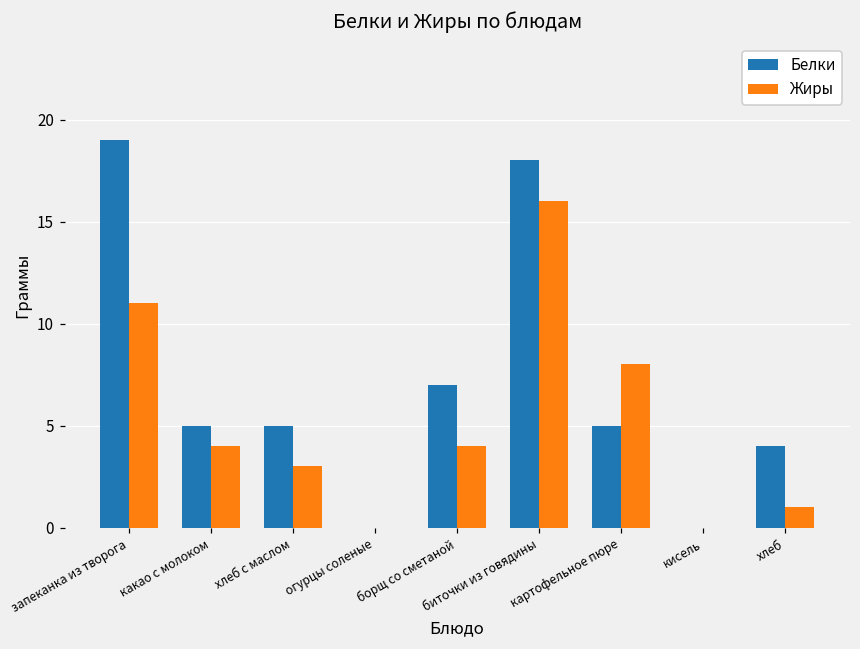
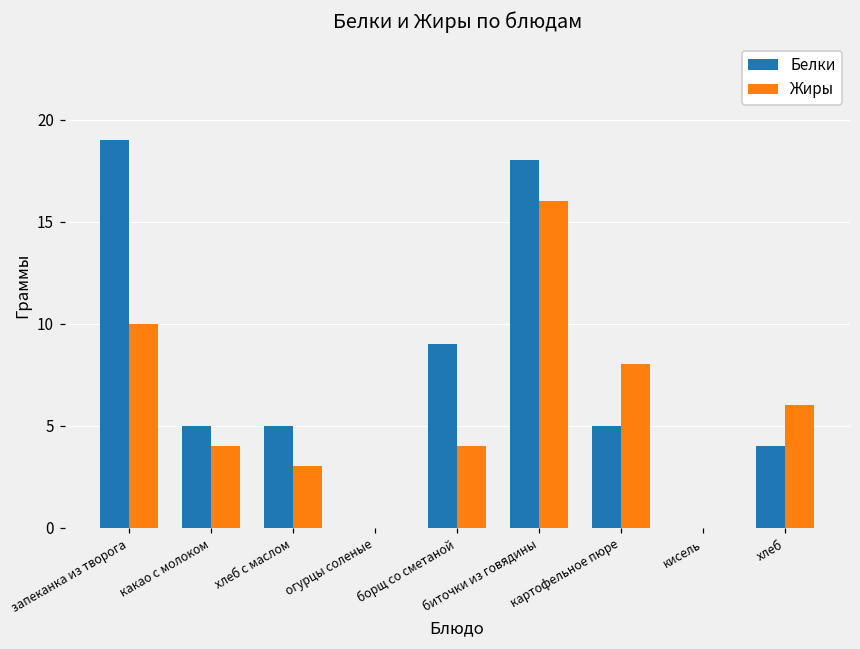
Жиры, запеканка из творога: 11 -> 10
Белки, борщ со сметаной: 7 -> 9
Жиры, хлеб: 1 -> 6
